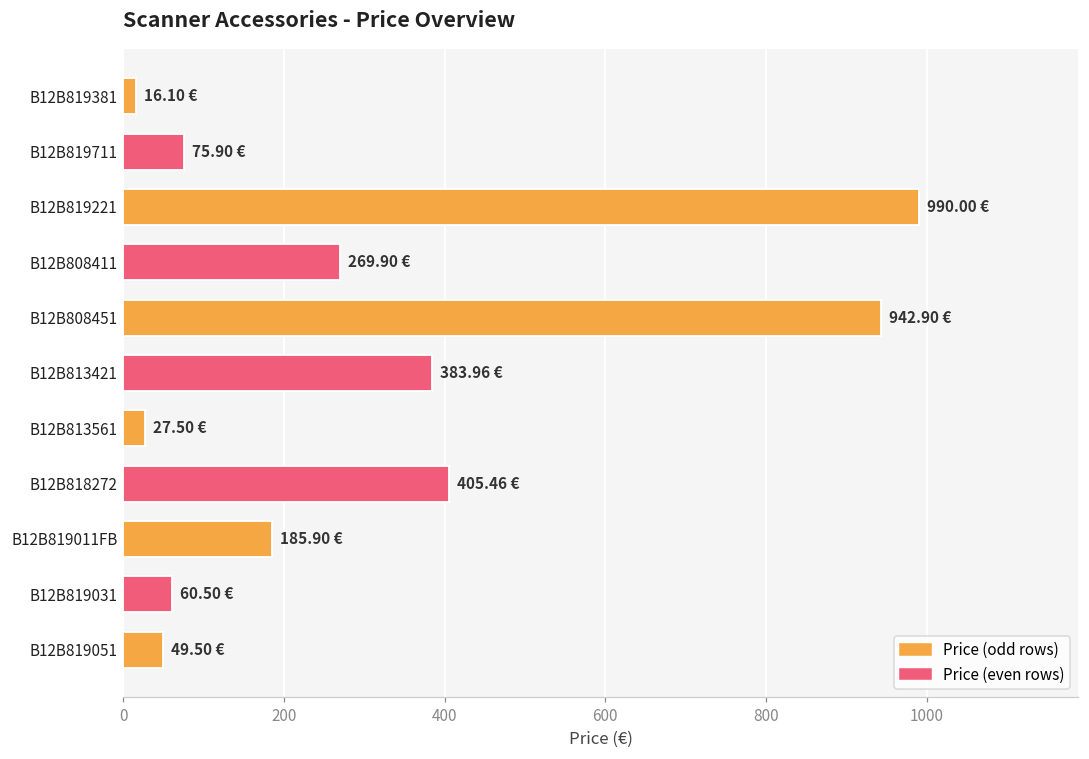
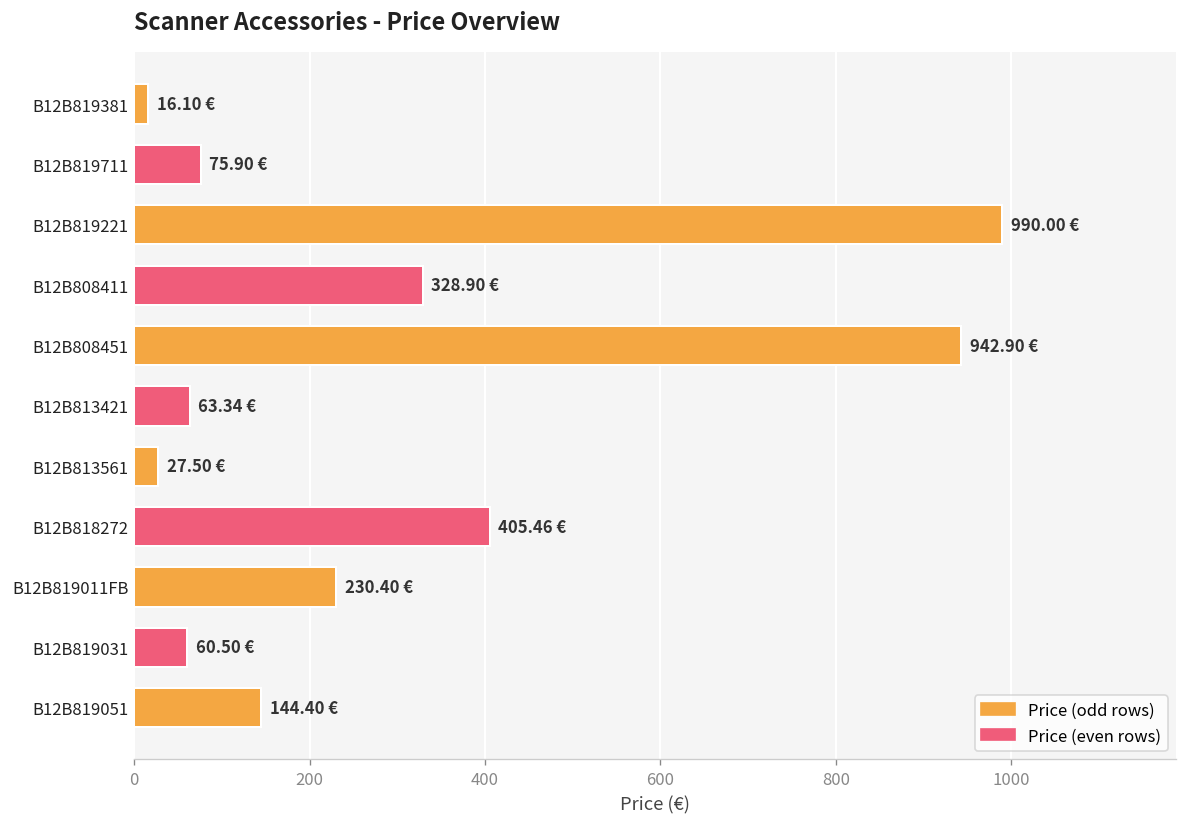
B12B808411: 269.90 -> 328.90
B12B813421: 383.96 -> 63.34
B12B819011FB: 185.90 -> 230.40
B12B819051: 49.50 -> 144.40
